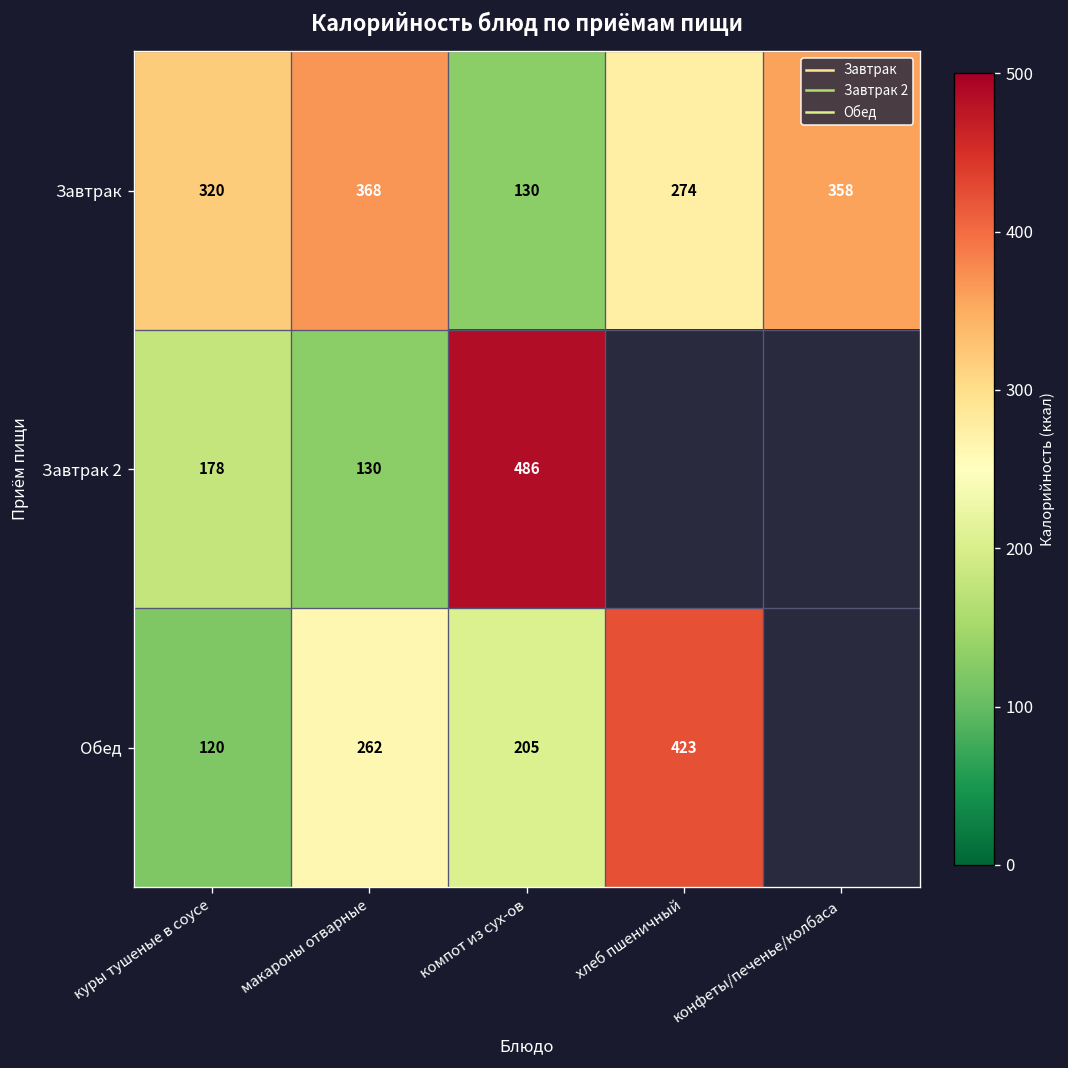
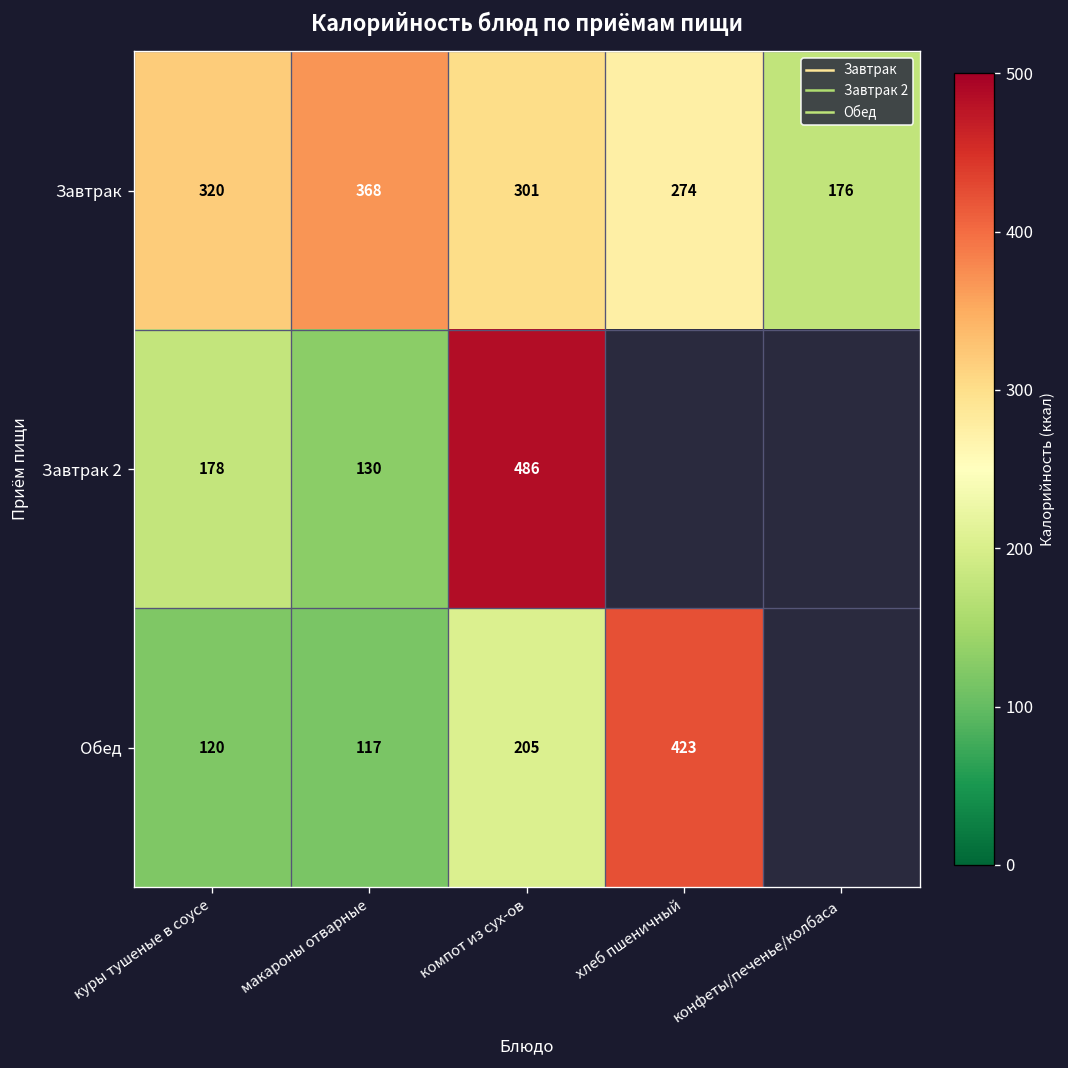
Завтрак, компот из сух-ов: 130 -> 301
Завтрак, конфеты/печенье/колбаса: 358 -> 176
Обед, макароны отварные: 262 -> 117
